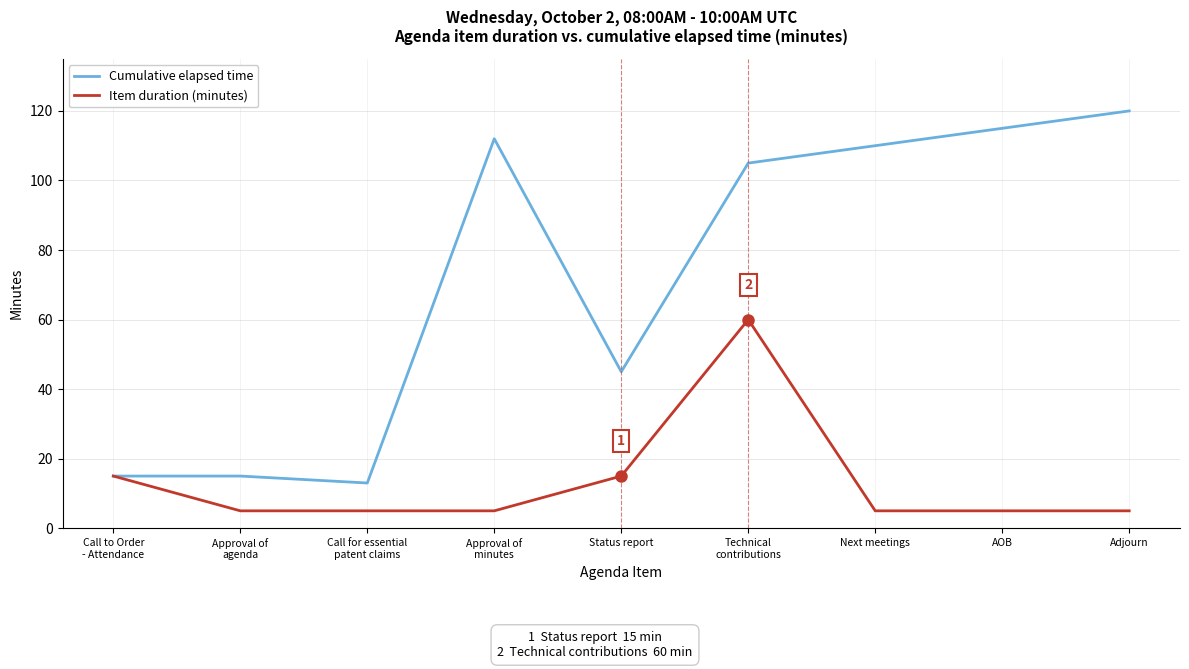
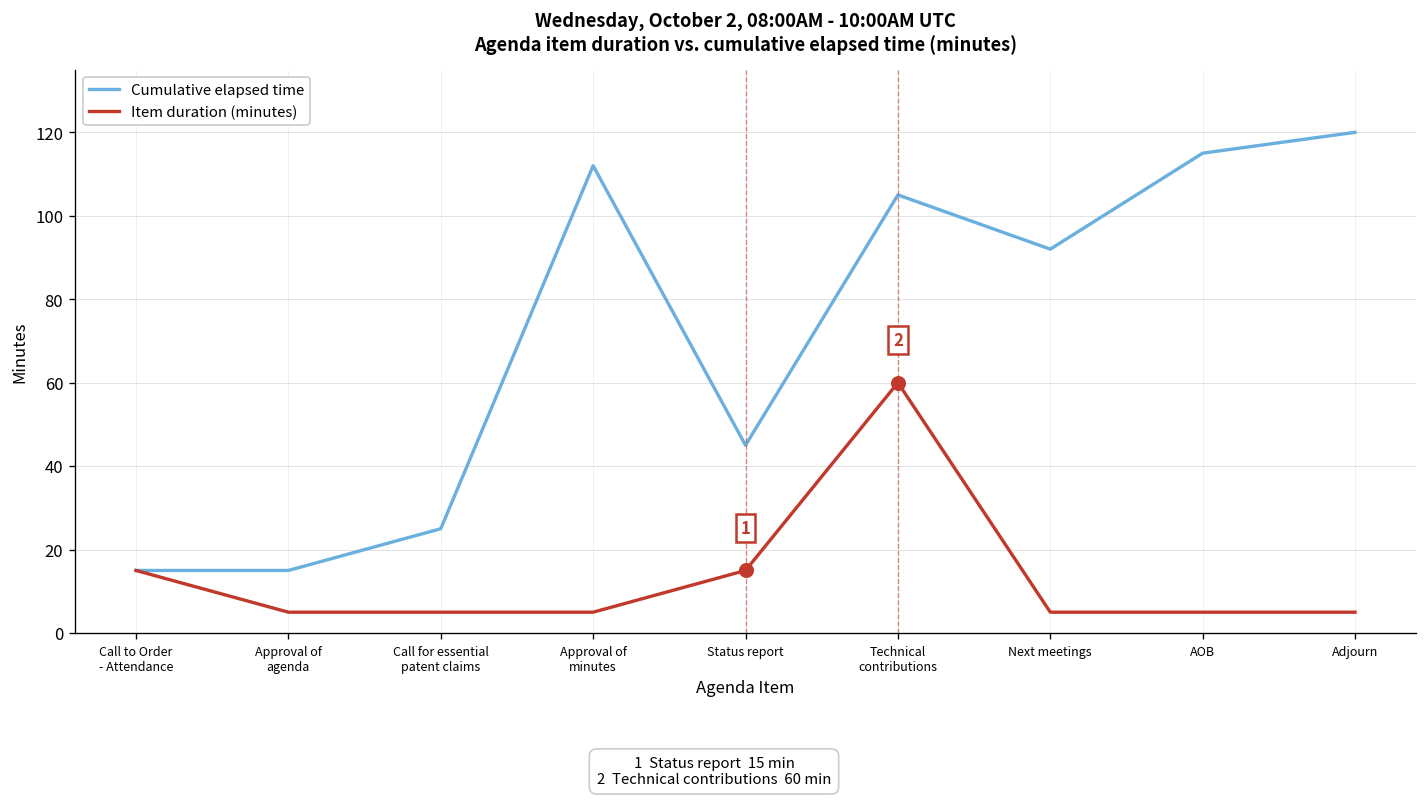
Cumulative elapsed time, Call for essential patent claims: 13 -> 25
Cumulative elapsed time, Next meetings: 110 -> 92
